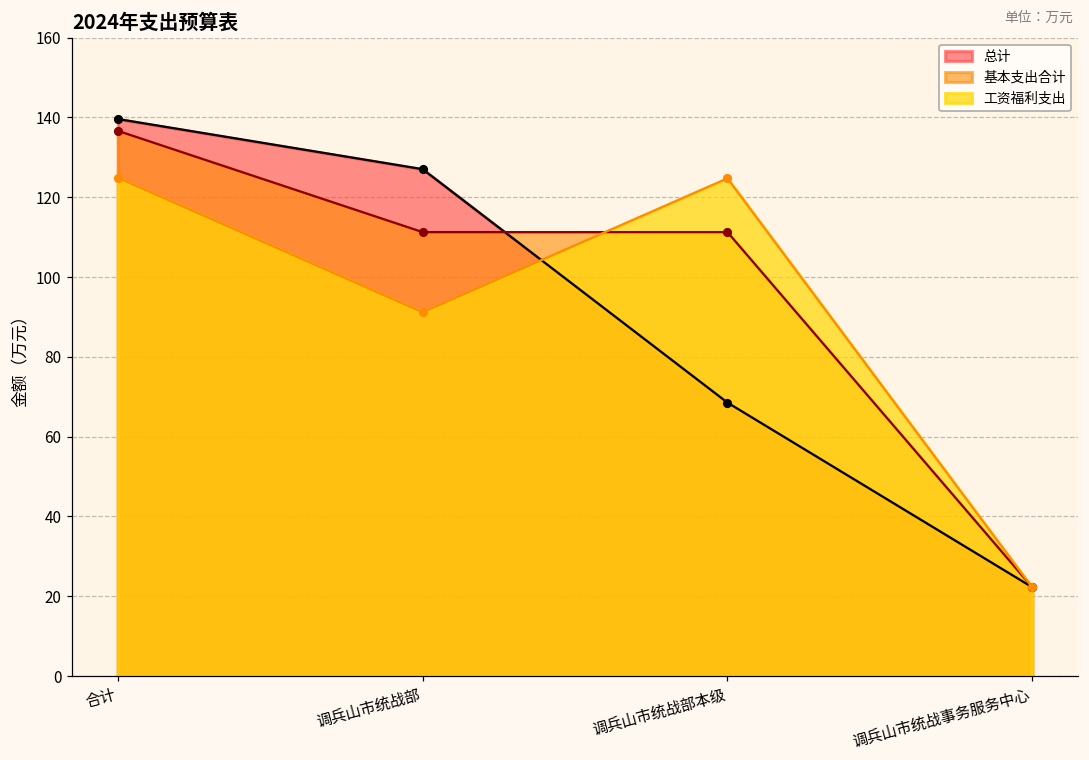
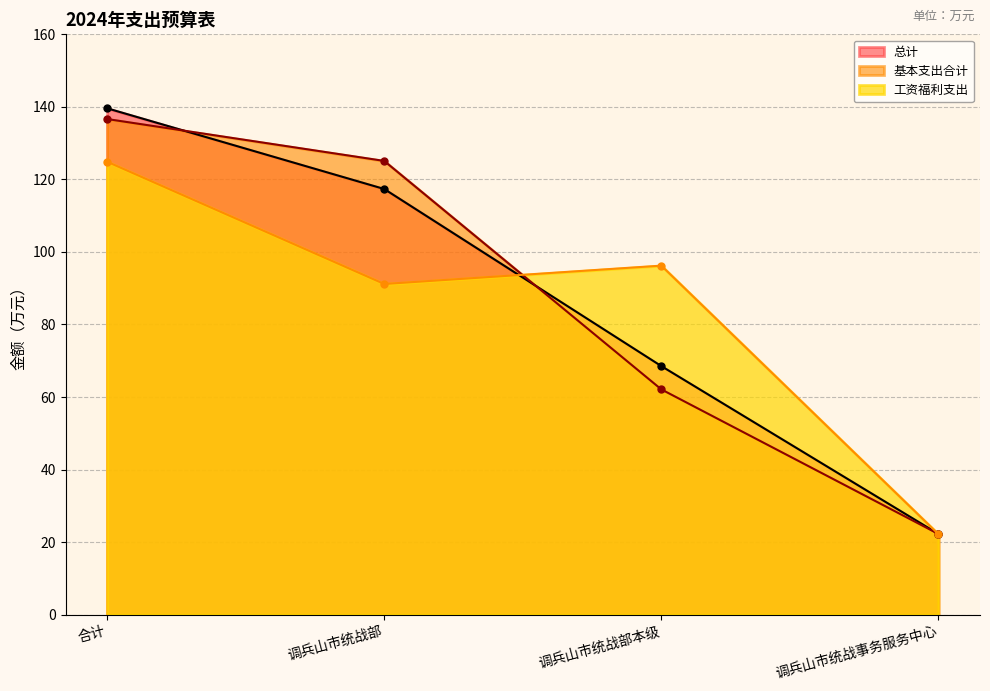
总计, 调兵山市统战部: 127 -> 117
基本支出合计, 调兵山市统战部: 111 -> 125
基本支出合计, 调兵山市统战部本级: 111 -> 62
工资福利支出, 调兵山市统战部本级: 125 -> 96
